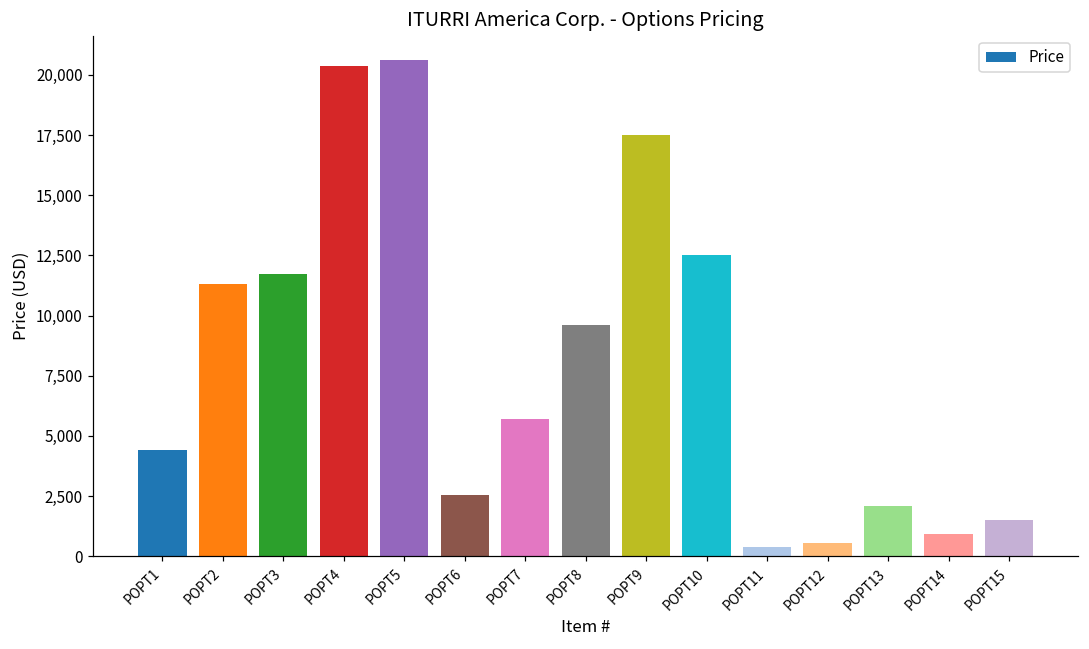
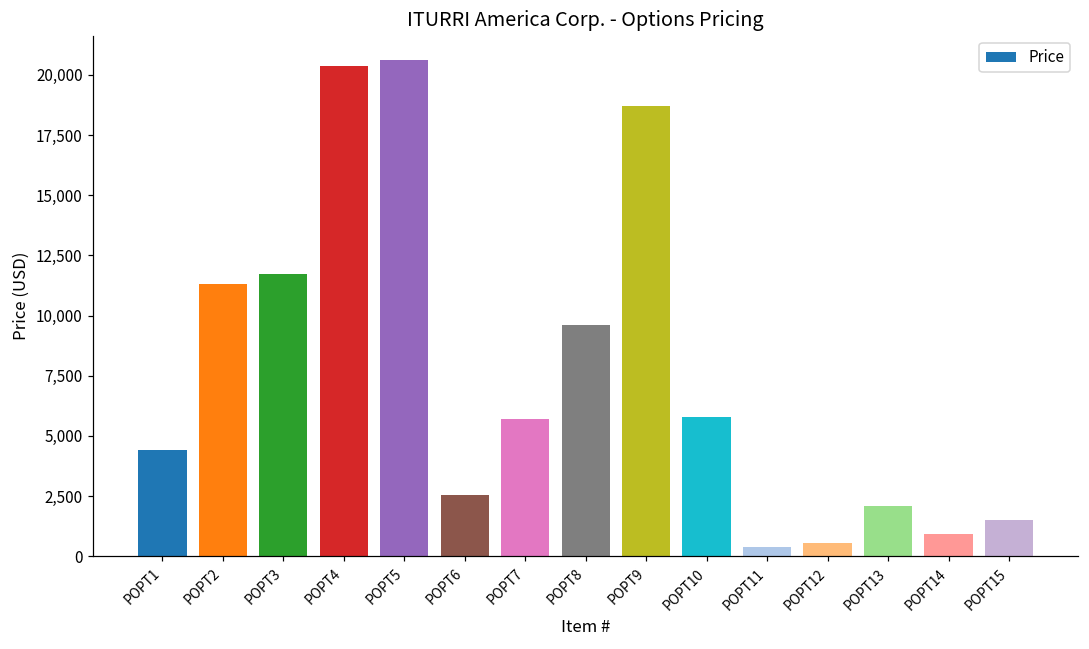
POPT9: 17,500 -> 18,700
POPT10: 12,500 -> 5,800
